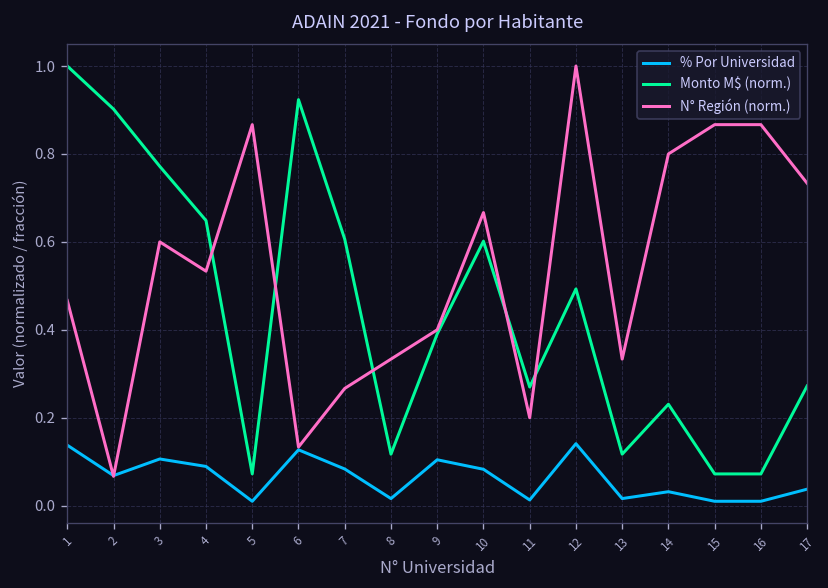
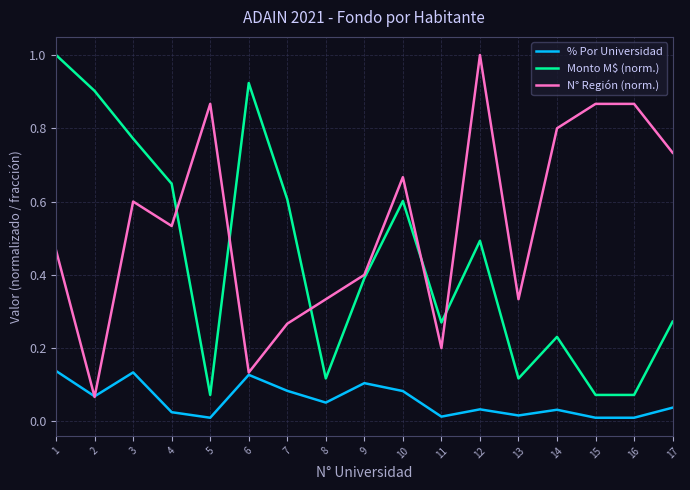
% Por Universidad, 3: 0.11 -> 0.13
% Por Universidad, 4: 0.09 -> 0.03
% Por Universidad, 8: 0.02 -> 0.05
% Por Universidad, 12: 0.14 -> 0.03
